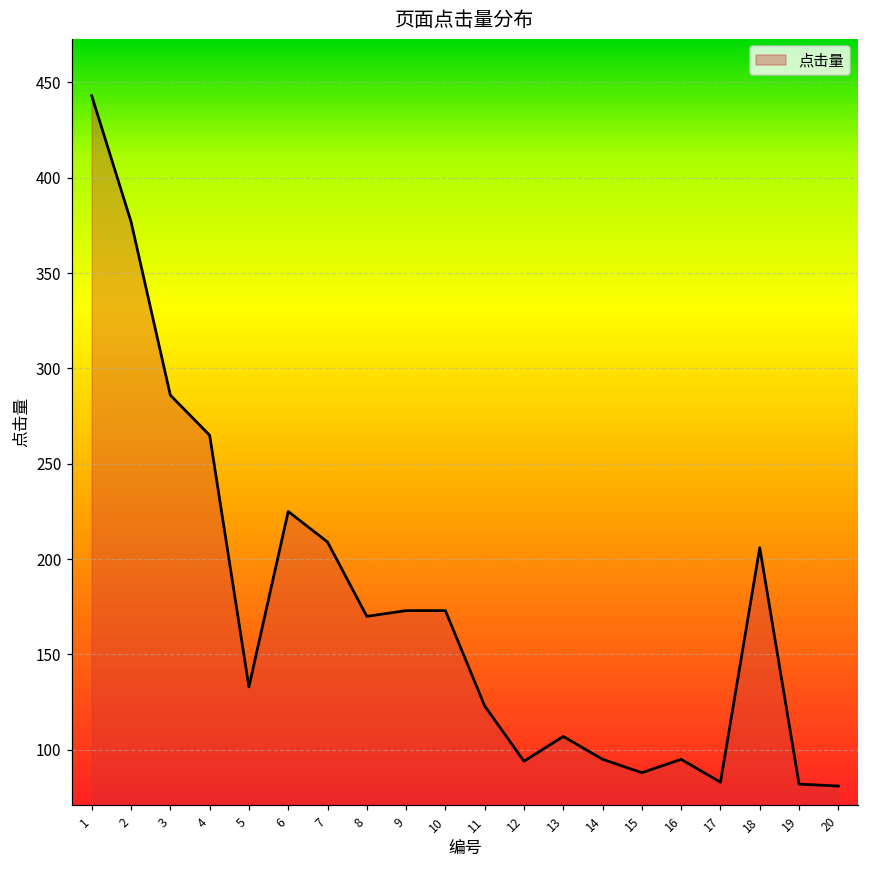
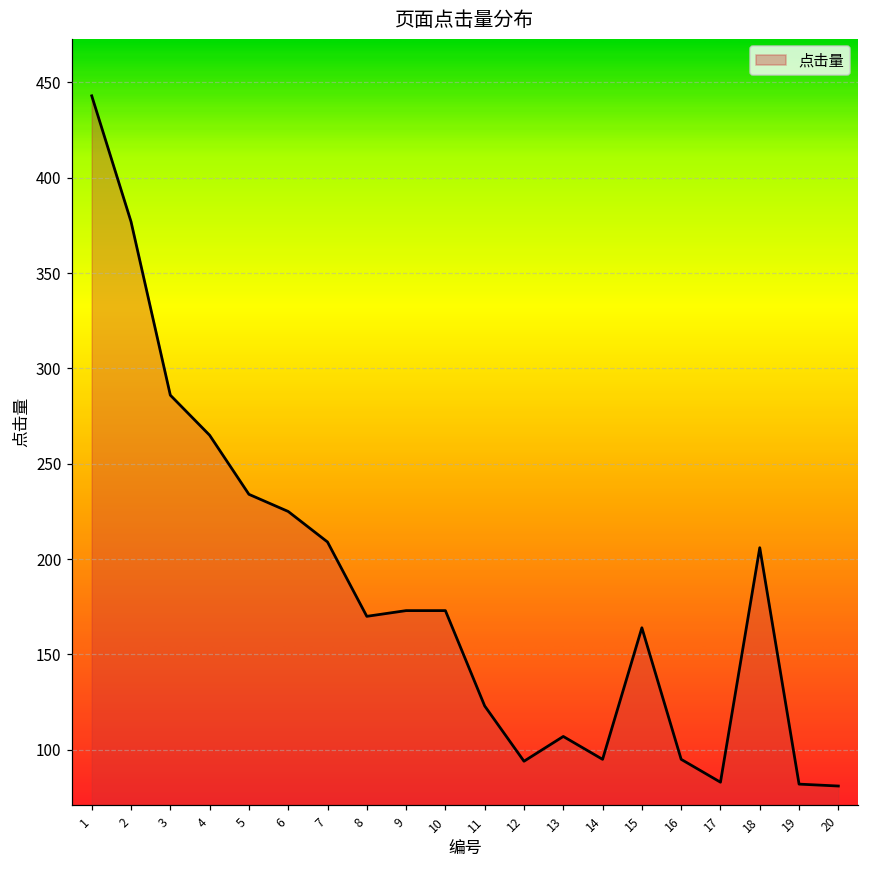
5: 133 -> 234
15: 88 -> 164
